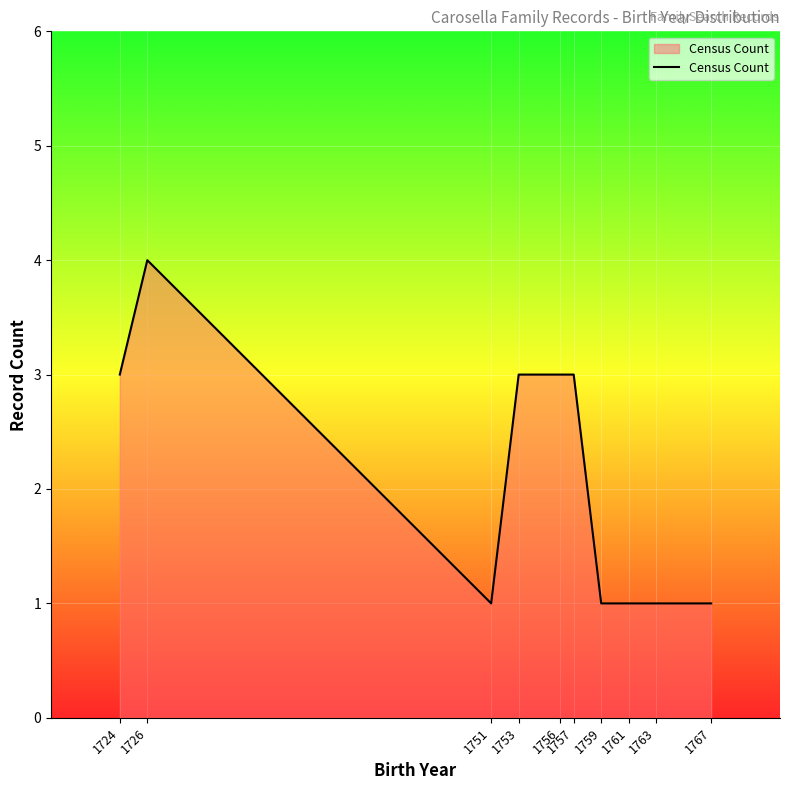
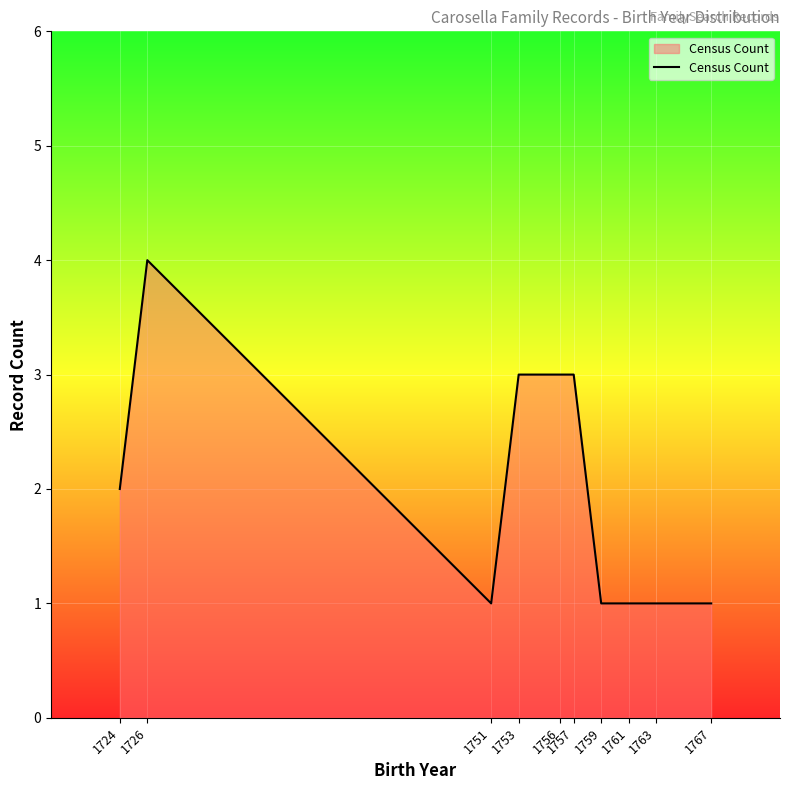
1724: 3 -> 2
